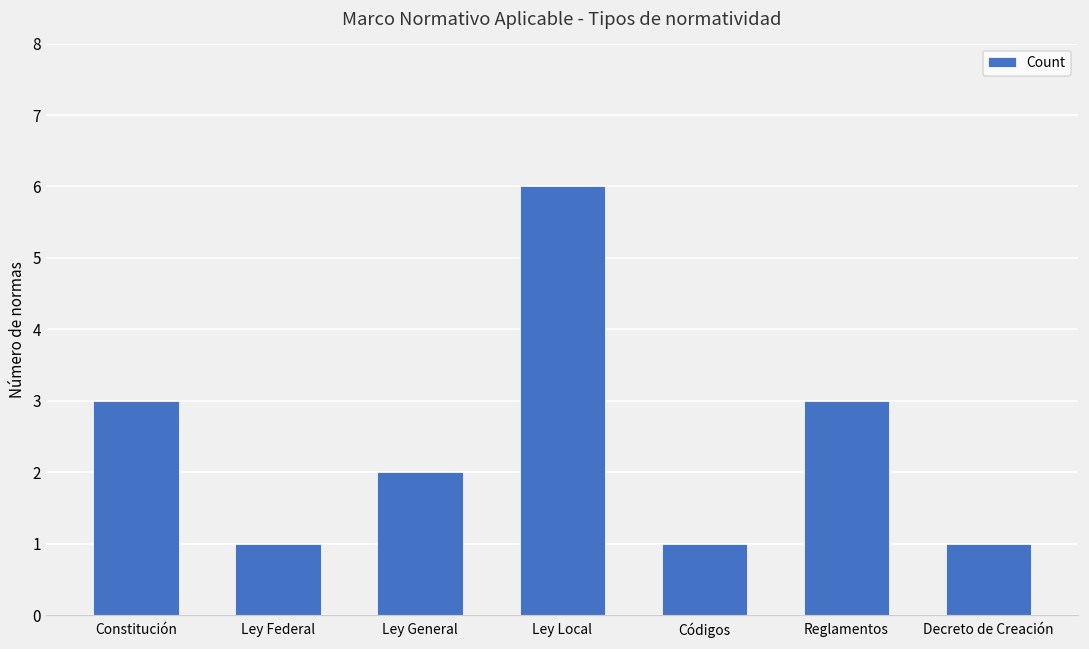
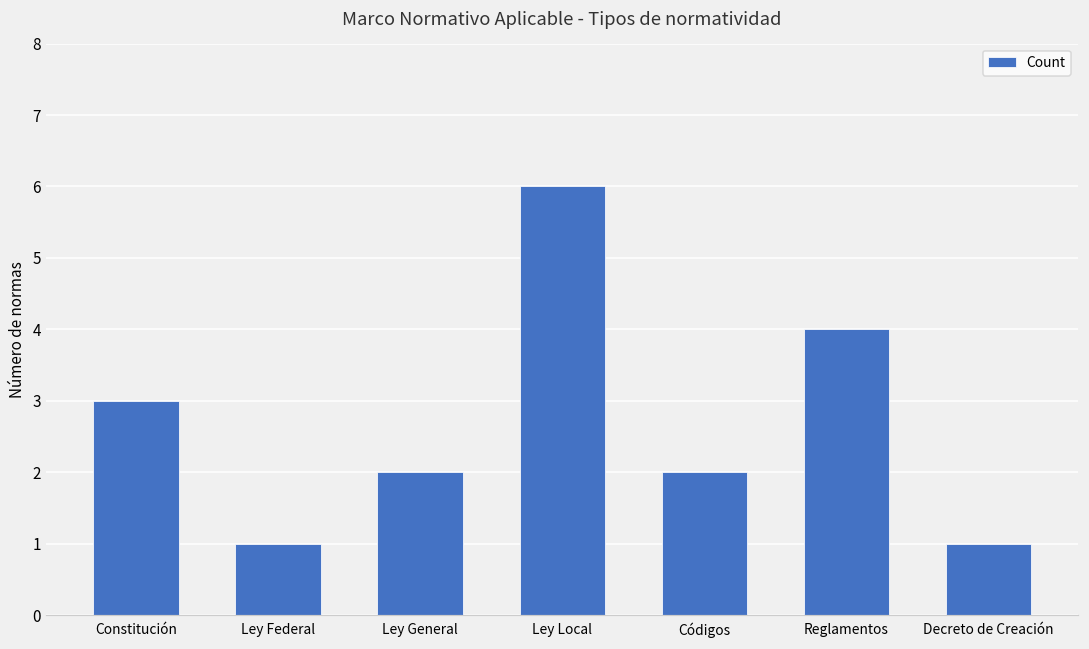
Códigos: 1 -> 2
Reglamentos: 3 -> 4
